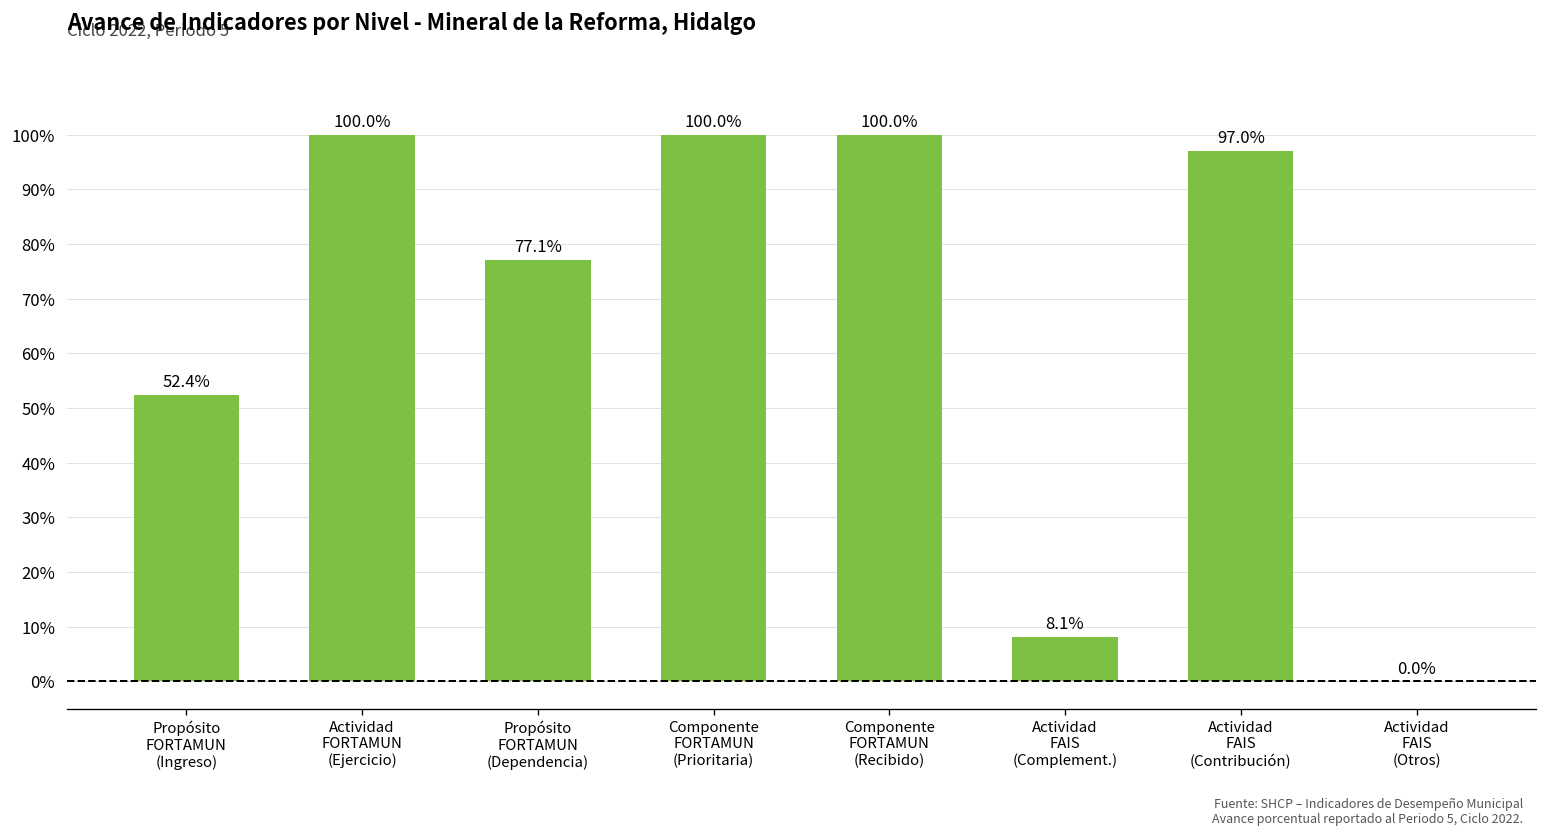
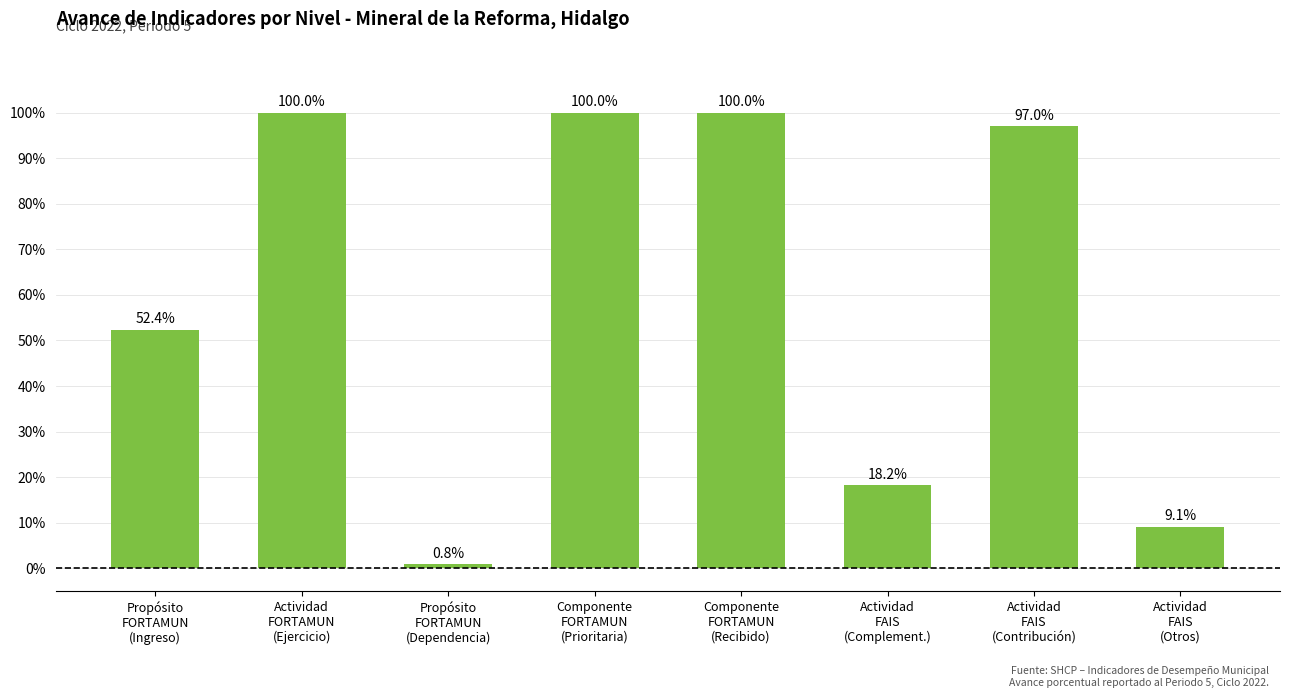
Propósito FORTAMUN (Dependencia): 77.1% -> 0.8%
Actividad FAIS (Complement.): 8.1% -> 18.2%
Actividad FAIS (Otros): 0.0% -> 9.1%
